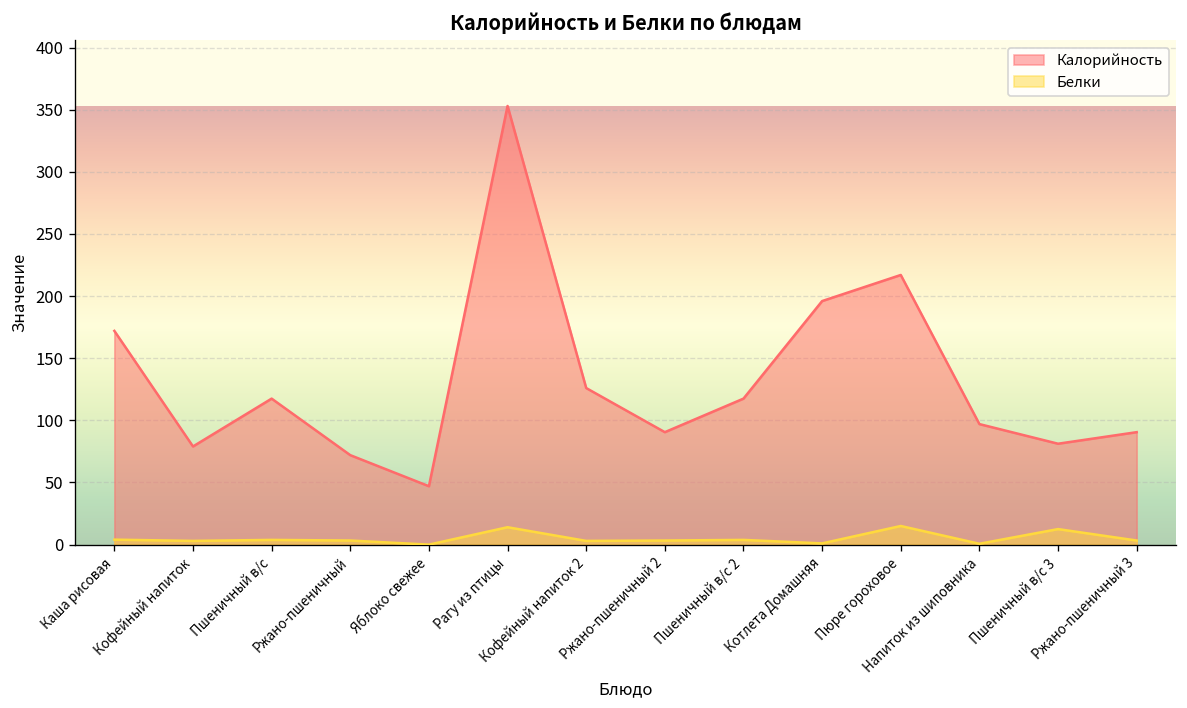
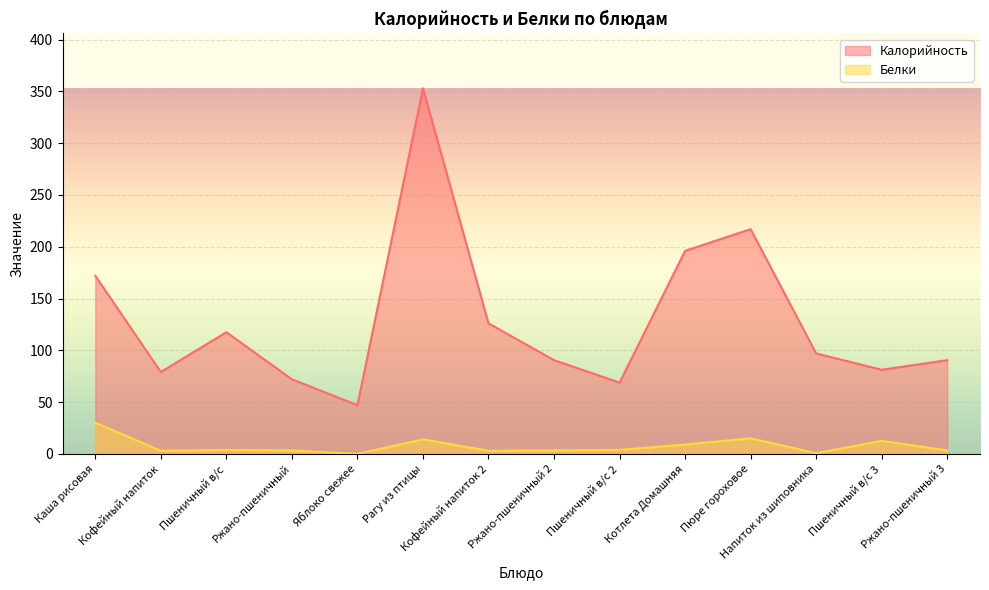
Белки, Каша рисовая: 4 -> 30
Калорийность, Пшеничный в/с 2: 118 -> 69
Белки, Котлета Домашняя: 1 -> 9
